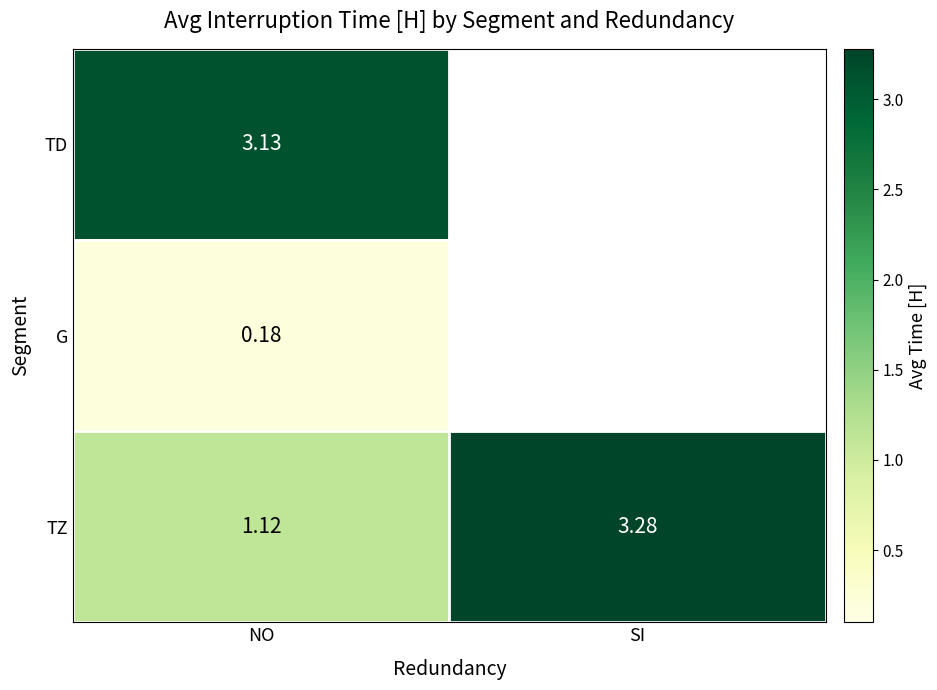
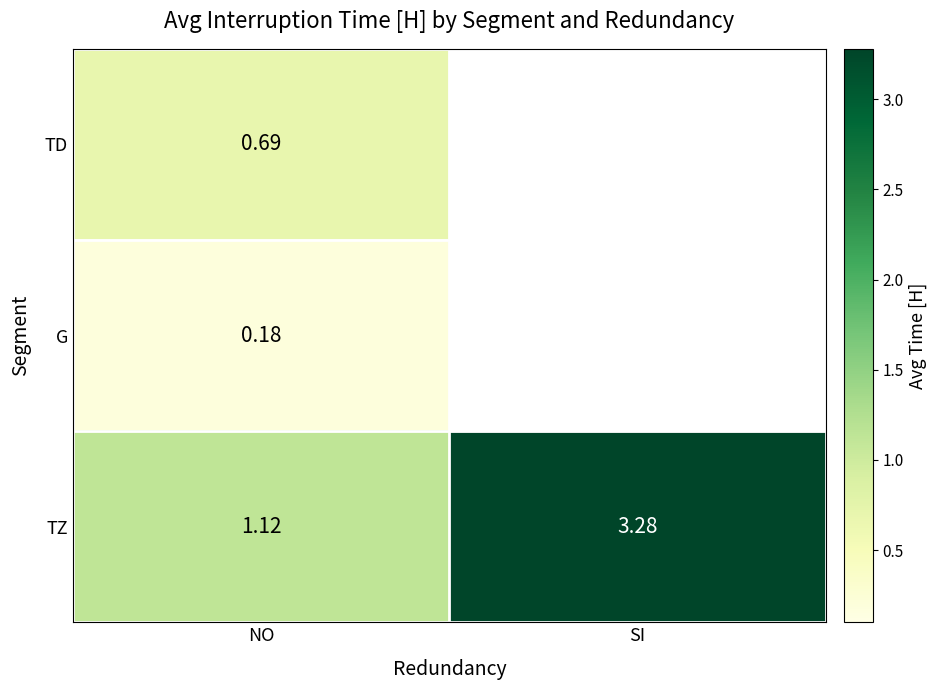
TD, NO: 3.13 -> 0.69
